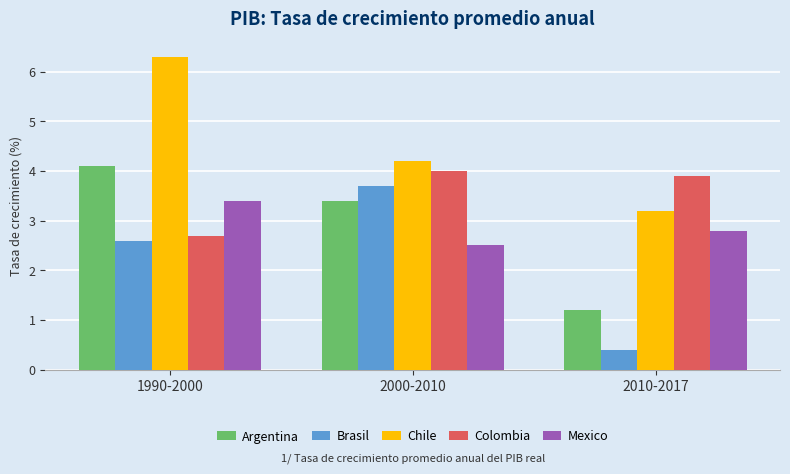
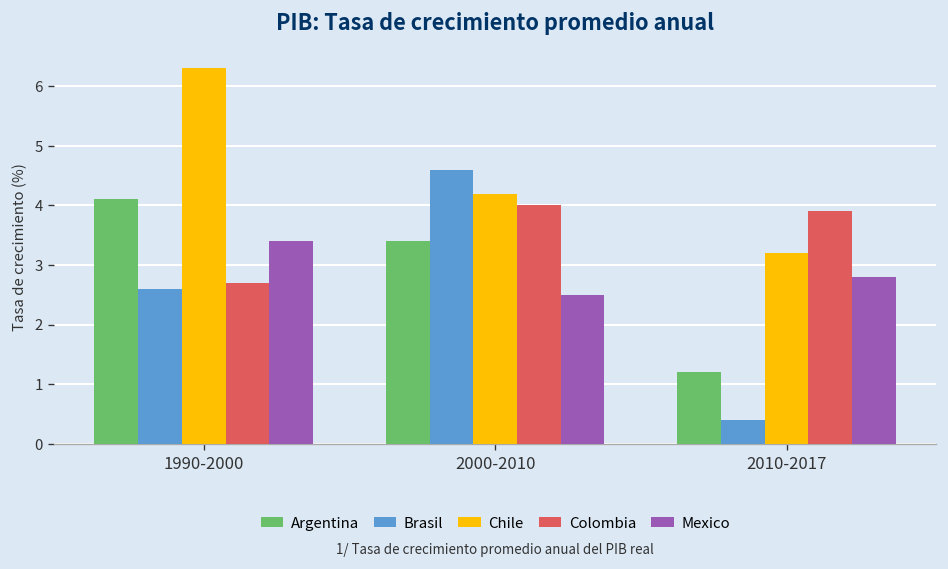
Brasil, 2000-2010: 3.7 -> 4.6
